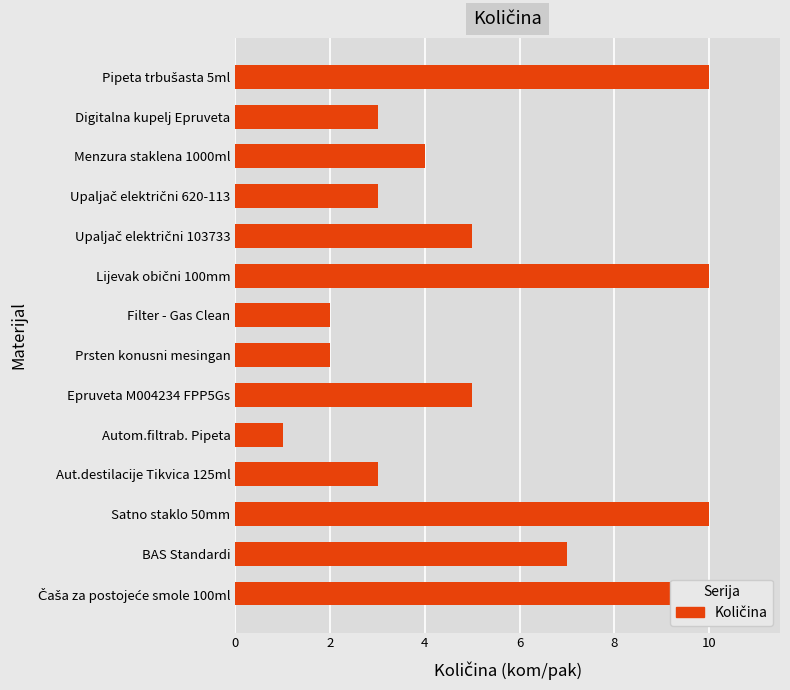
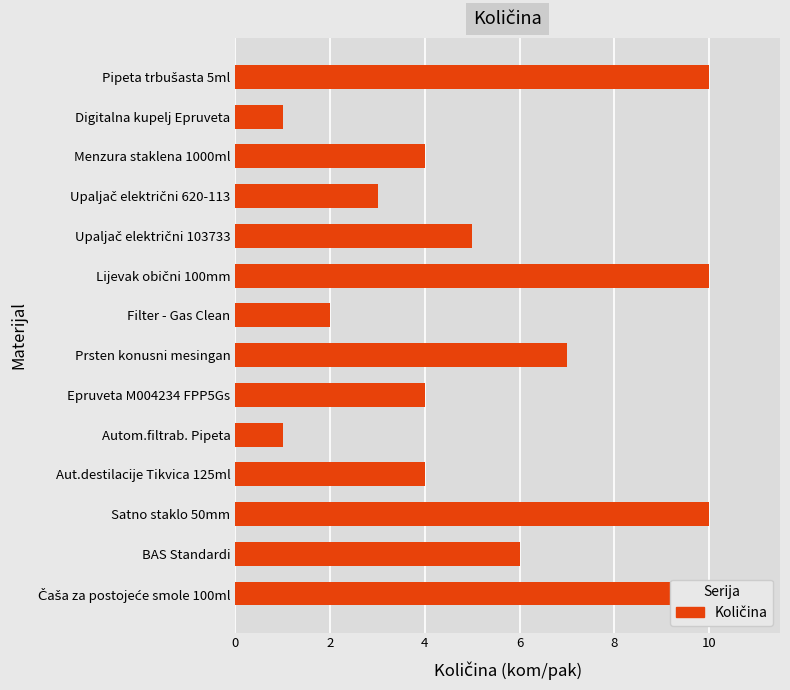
Digitalna kupelj Epruveta: 3 -> 1
Prsten konusni mesingan: 2 -> 7
Epruveta M004234 FPP5Gs: 5 -> 4
Aut.destilacije Tikvica 125ml: 3 -> 4
BAS Standardi: 7 -> 6
